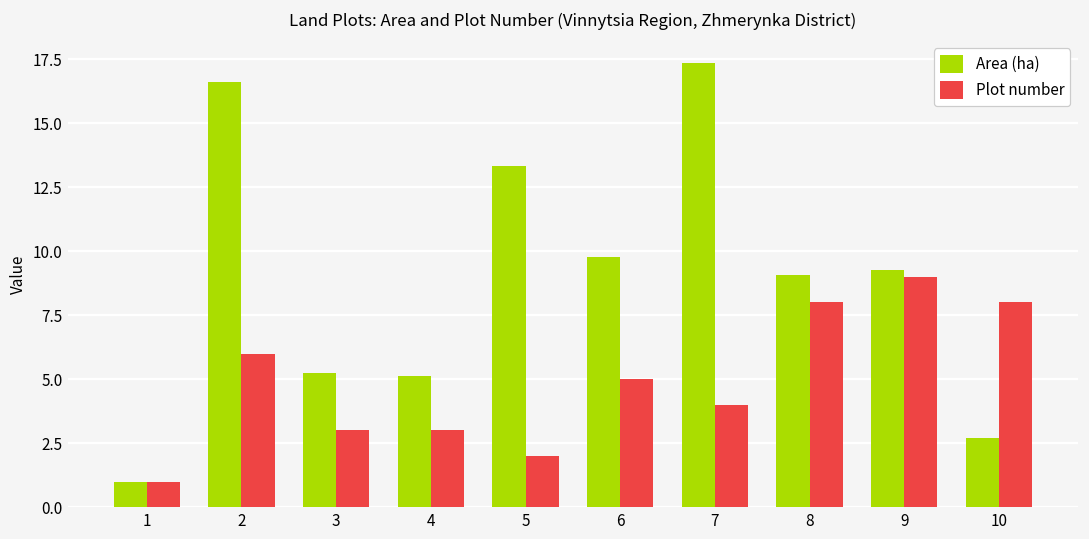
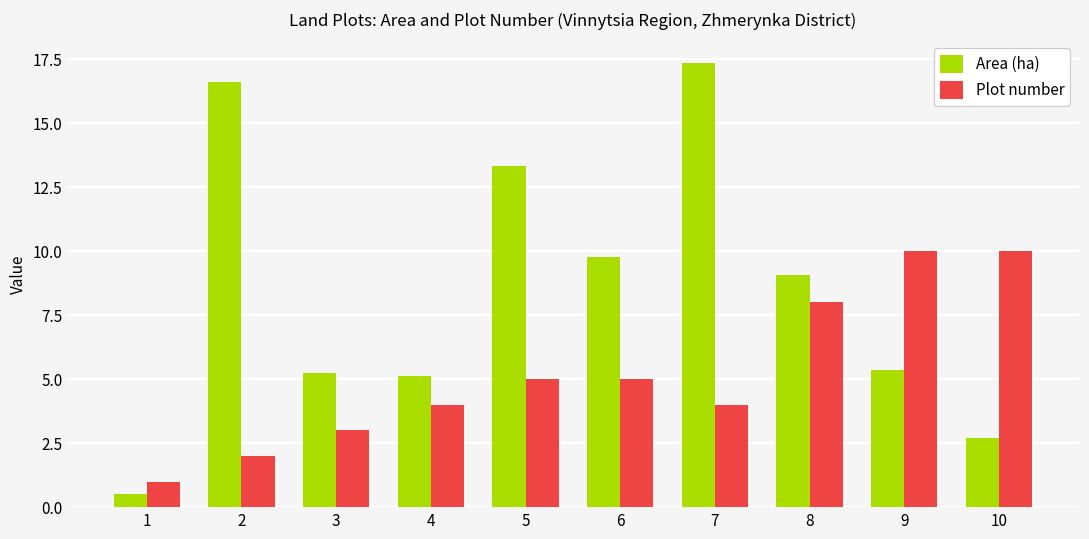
Area (ha), 1: 1.0 -> 0.5
Plot number, 2: 6 -> 2
Plot number, 4: 3 -> 4
Plot number, 5: 2 -> 5
Area (ha), 9: 9.3 -> 5.4
Plot number, 9: 9 -> 10
Plot number, 10: 8 -> 10
